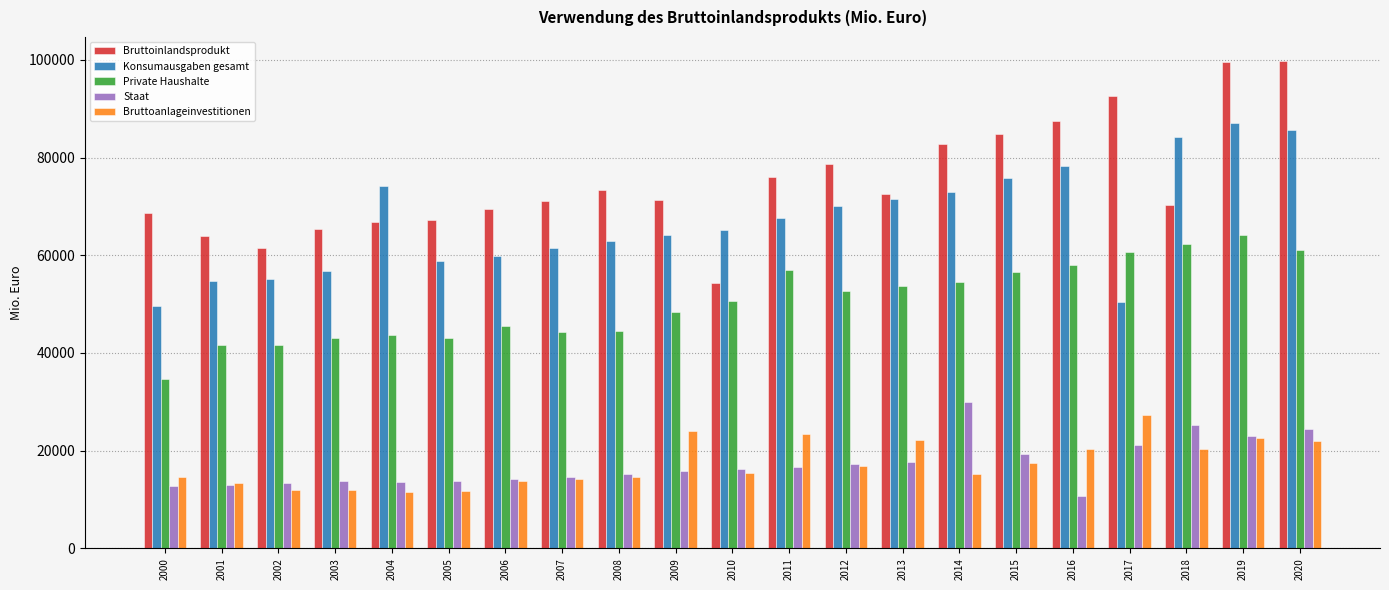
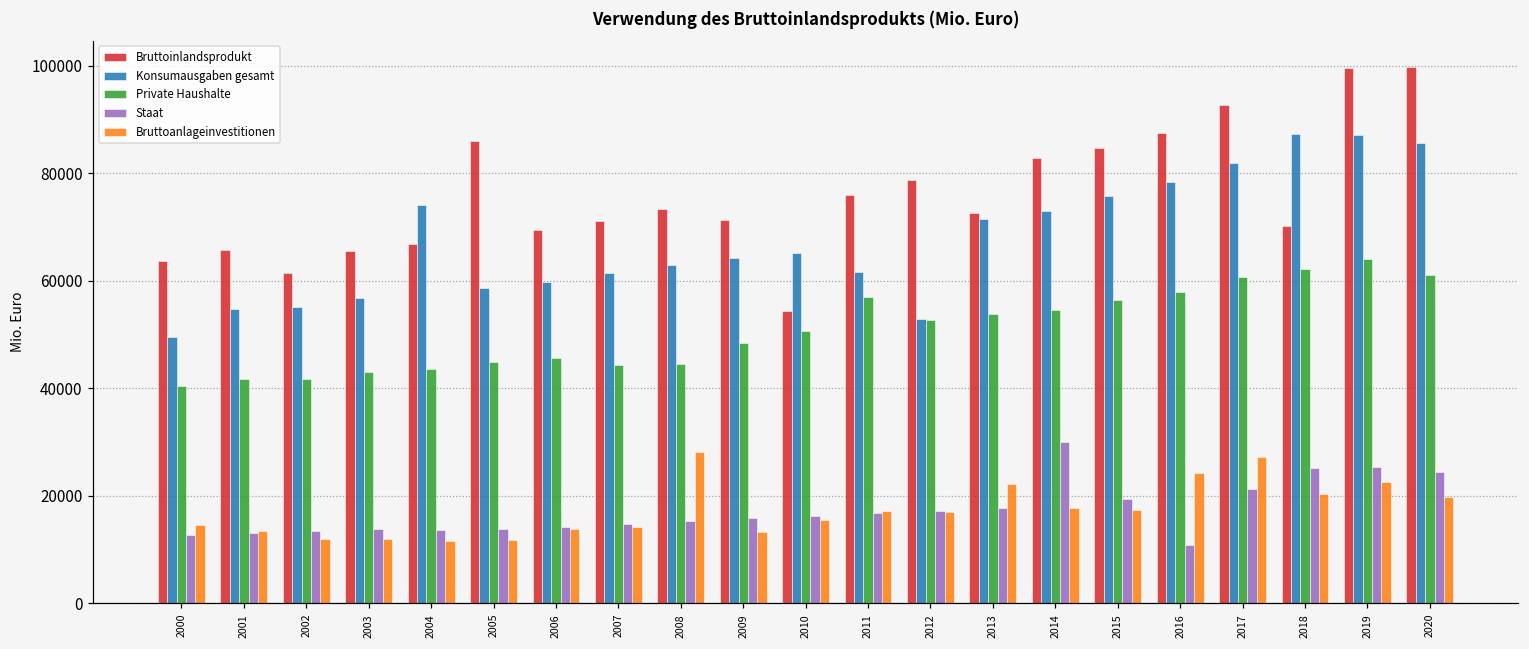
Bruttoinlandsprodukt, 2000: 69000 -> 64000
Private Haushalte, 2000: 35000 -> 40000
Bruttoinlandsprodukt, 2001: 64000 -> 66000
Bruttoinlandsprodukt, 2005: 67000 -> 86000
Private Haushalte, 2005: 43000 -> 45000
Bruttoanlageinvestitionen, 2008: 15000 -> 28000
Bruttoanlageinvestitionen, 2009: 24000 -> 13000
Konsumausgaben gesamt, 2011: 68000 -> 62000
Bruttoanlageinvestitionen, 2011: 23000 -> 17000
Konsumausgaben gesamt, 2012: 70000 -> 53000
Bruttoanlageinvestitionen, 2014: 15000 -> 18000
Bruttoanlageinvestitionen, 2016: 20000 -> 24000
Konsumausgaben gesamt, 2017: 50000 -> 82000
Konsumausgaben gesamt, 2018: 84000 -> 87000
Staat, 2019: 23000 -> 25000
Bruttoanlageinvestitionen, 2020: 22000 -> 20000
